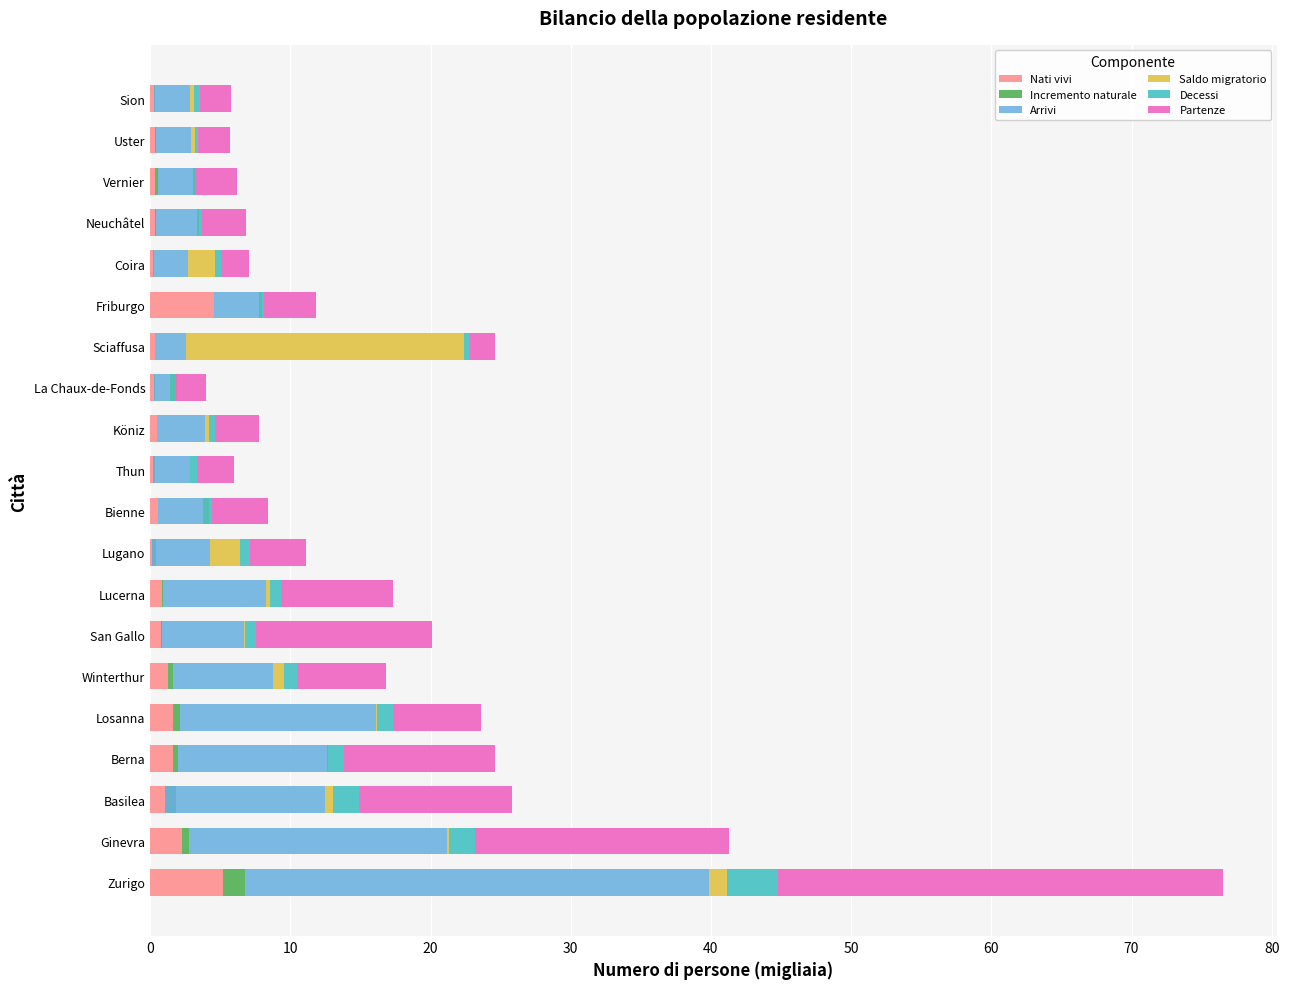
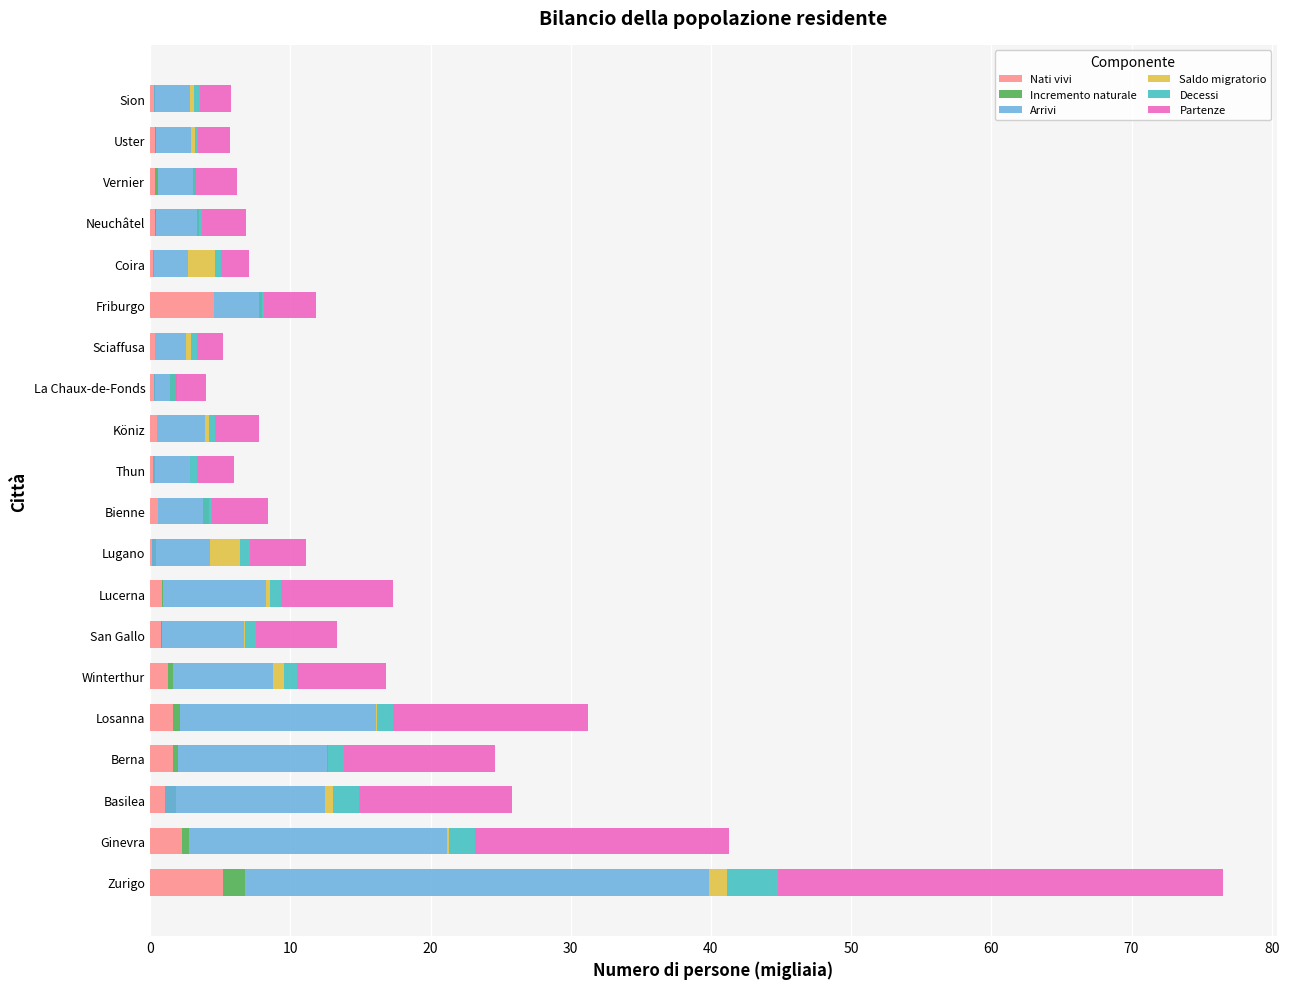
Saldo migratorio, Sciaffusa: 19.8 -> 0.4
Partenze, San Gallo: 12.5 -> 5.8
Partenze, Losanna: 6.2 -> 13.9
